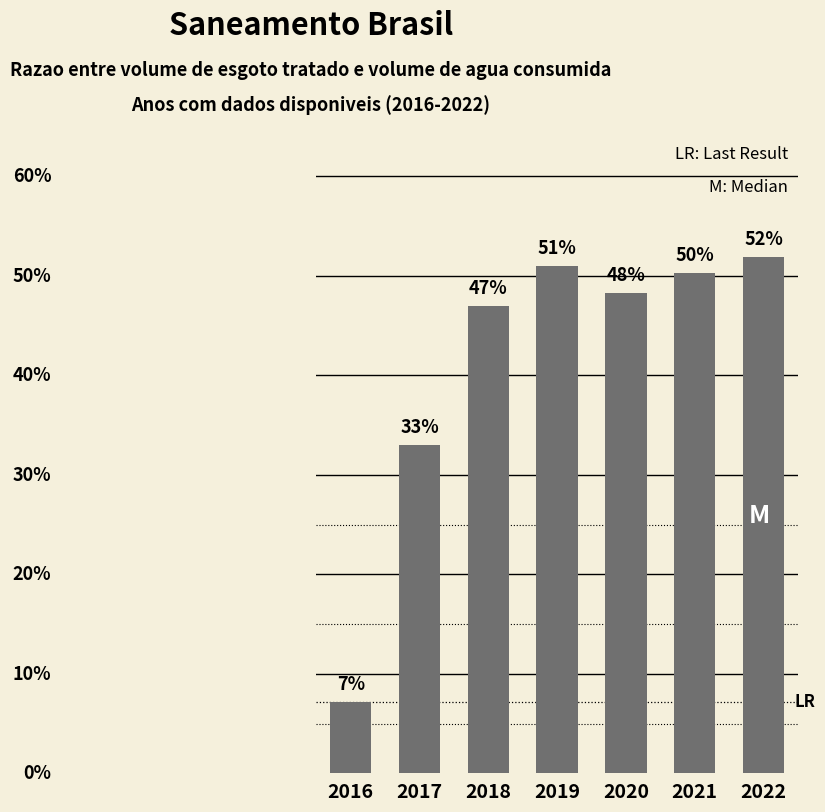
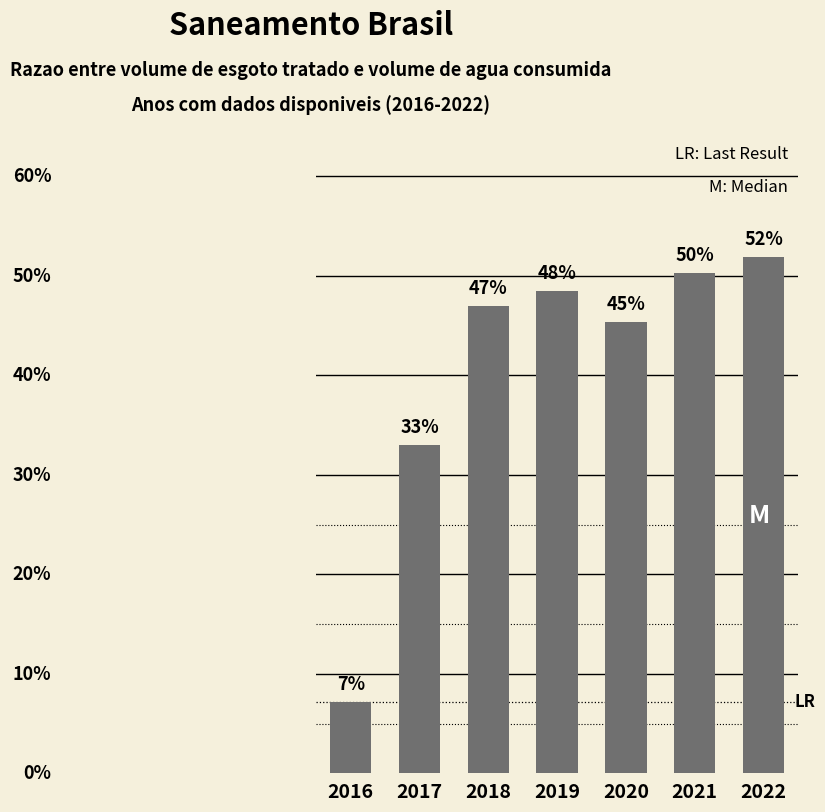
2019: 51% -> 48%
2020: 48% -> 45%
